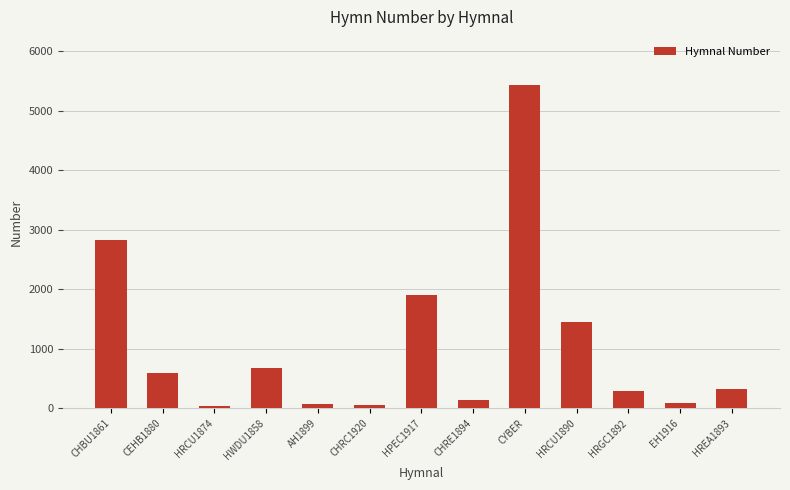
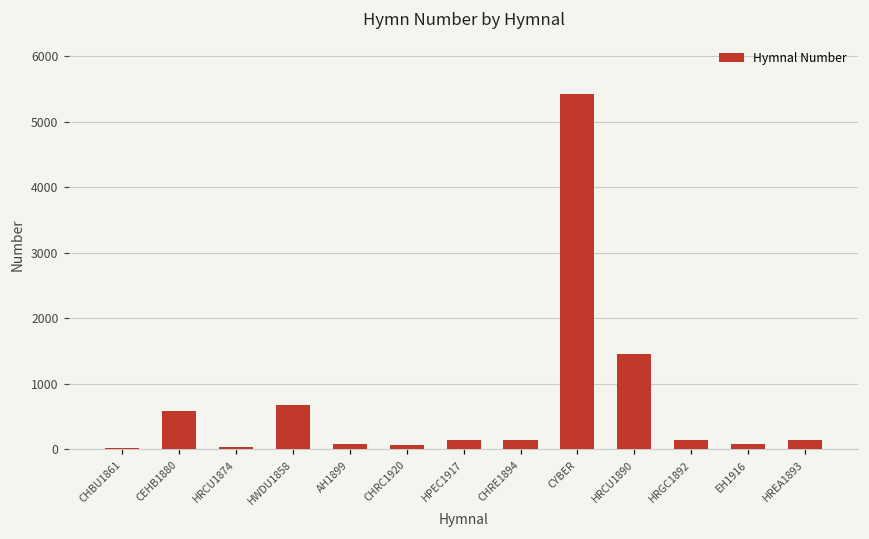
CHBU1861: 2800 -> 0
HPEC1917: 1900 -> 100
HRGC1892: 300 -> 100
HREA1893: 300 -> 100
